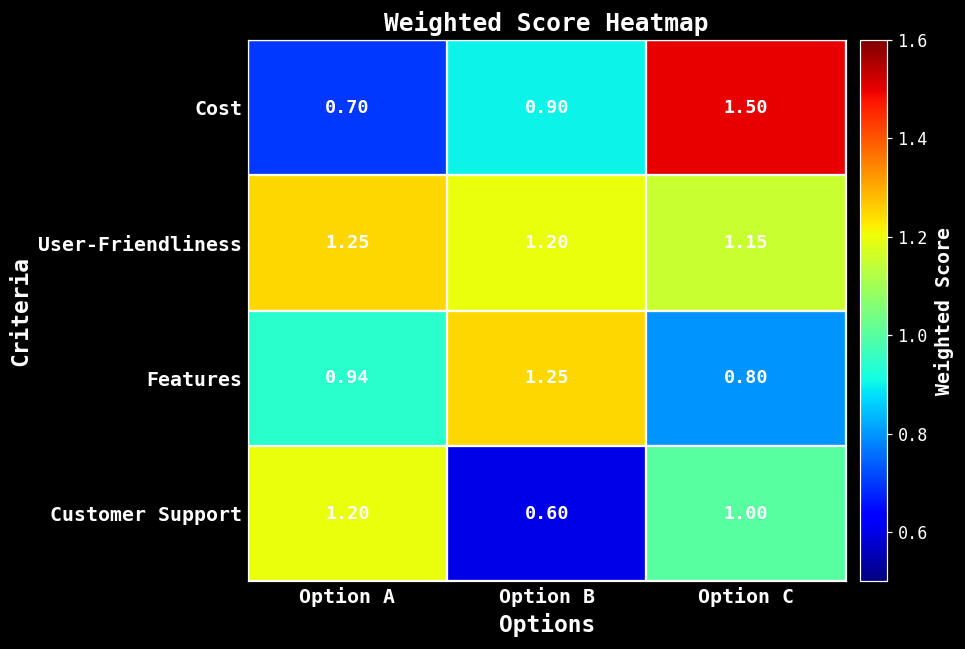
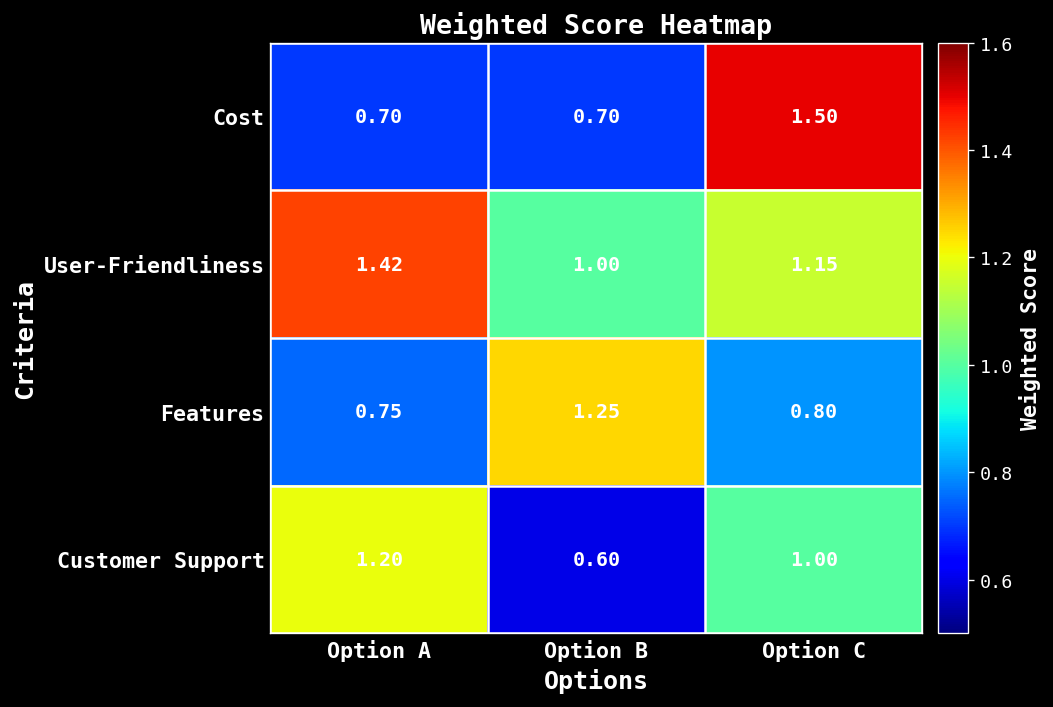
Cost, Option B: 0.90 -> 0.70
User-Friendliness, Option A: 1.25 -> 1.42
User-Friendliness, Option B: 1.20 -> 1.00
Features, Option A: 0.94 -> 0.75
